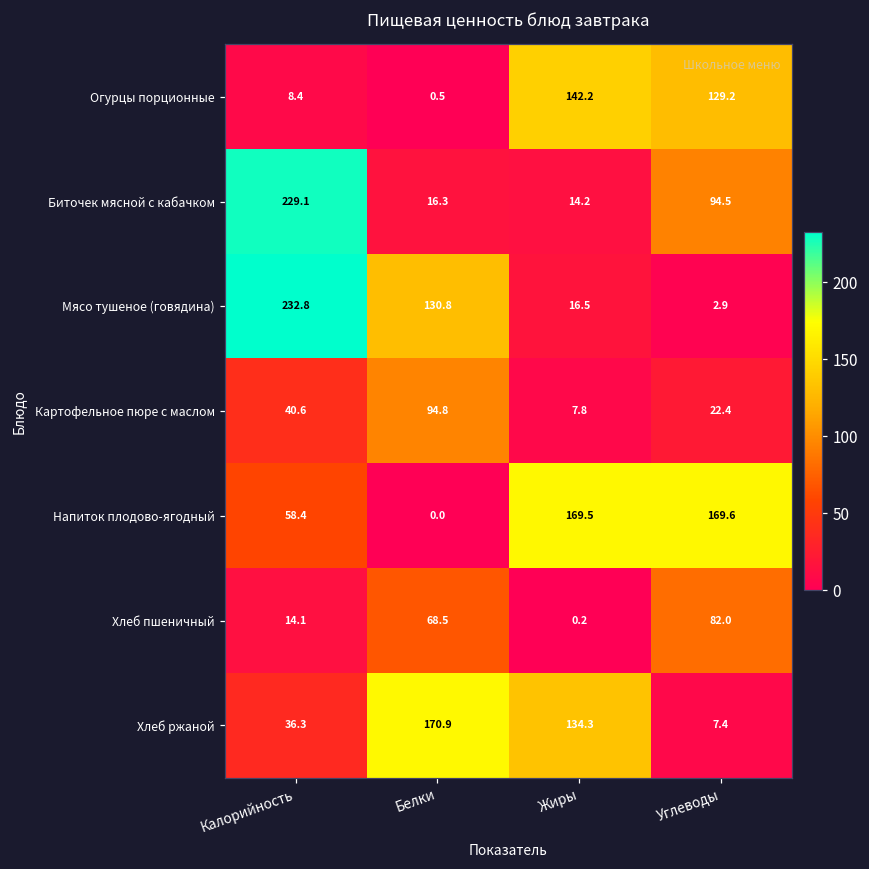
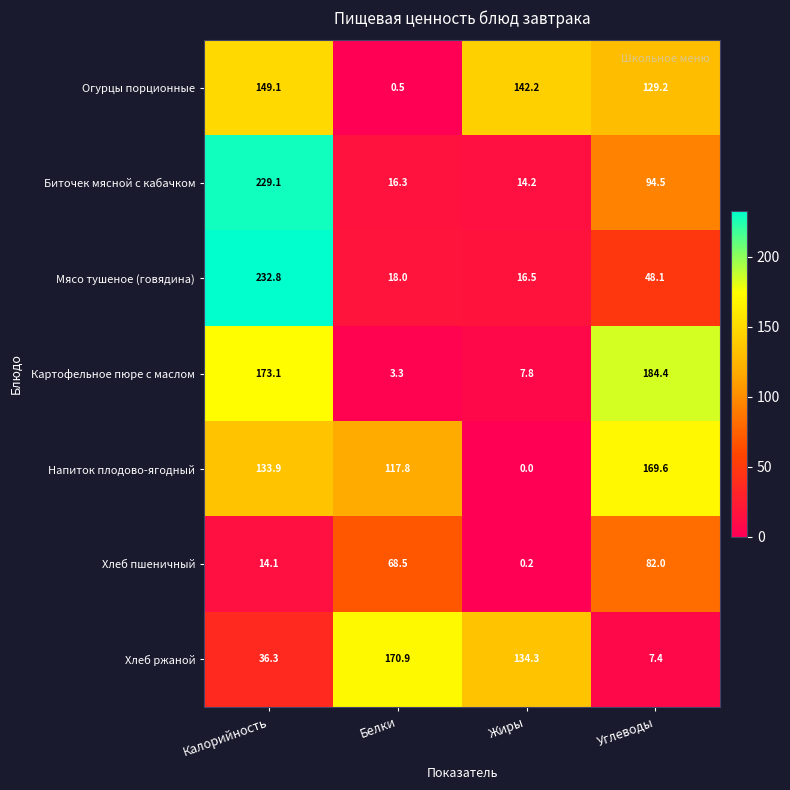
Огурцы порционные, Калорийность: 8.4 -> 149.1
Мясо тушеное (говядина), Белки: 130.8 -> 18.0
Мясо тушеное (говядина), Углеводы: 2.9 -> 48.1
Картофельное пюре с маслом, Калорийность: 40.6 -> 173.1
Картофельное пюре с маслом, Белки: 94.8 -> 3.3
Картофельное пюре с маслом, Углеводы: 22.4 -> 184.4
Напиток плодово-ягодный, Калорийность: 58.4 -> 133.9
Напиток плодово-ягодный, Белки: 0.0 -> 117.8
Напиток плодово-ягодный, Жиры: 169.5 -> 0.0
